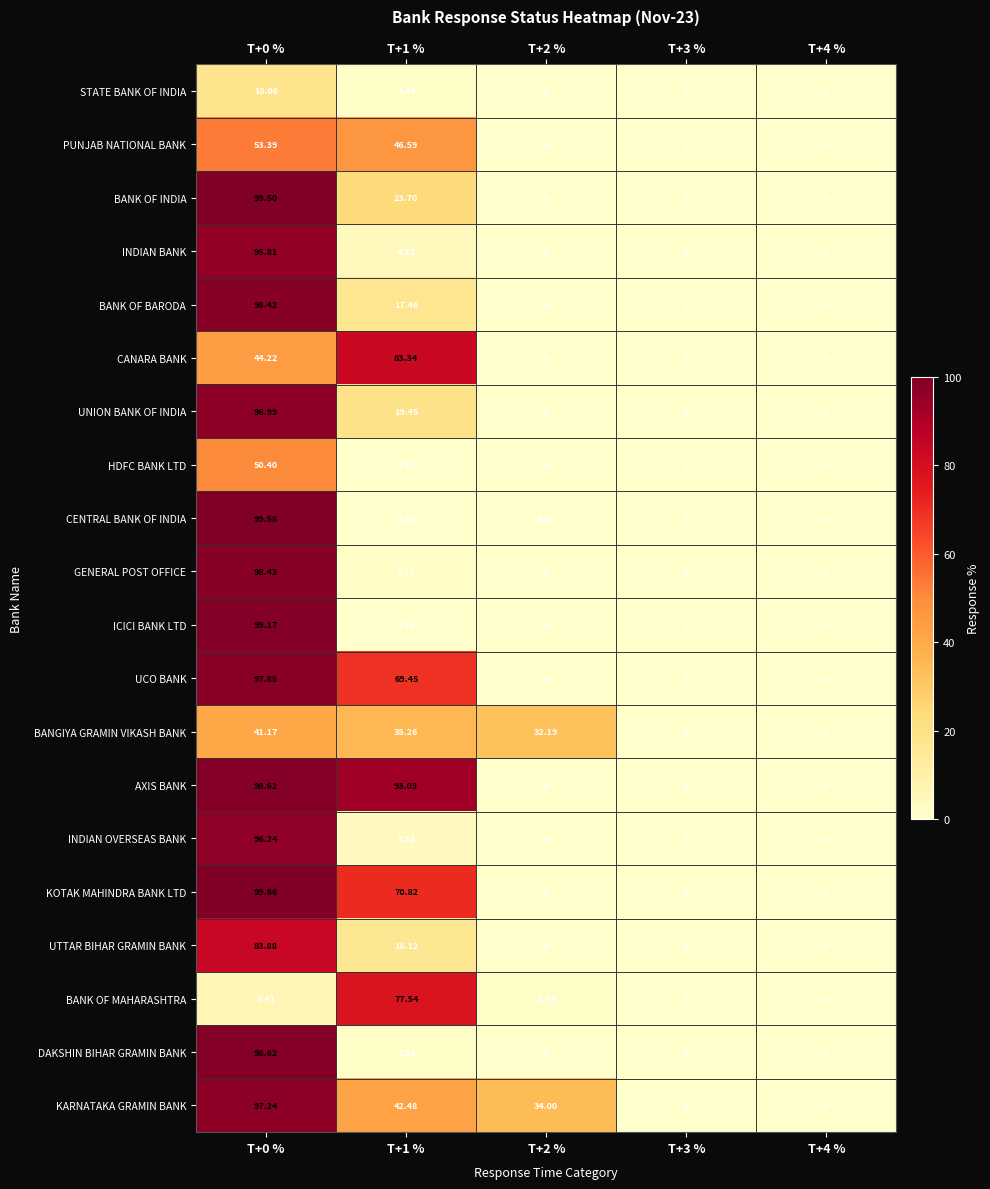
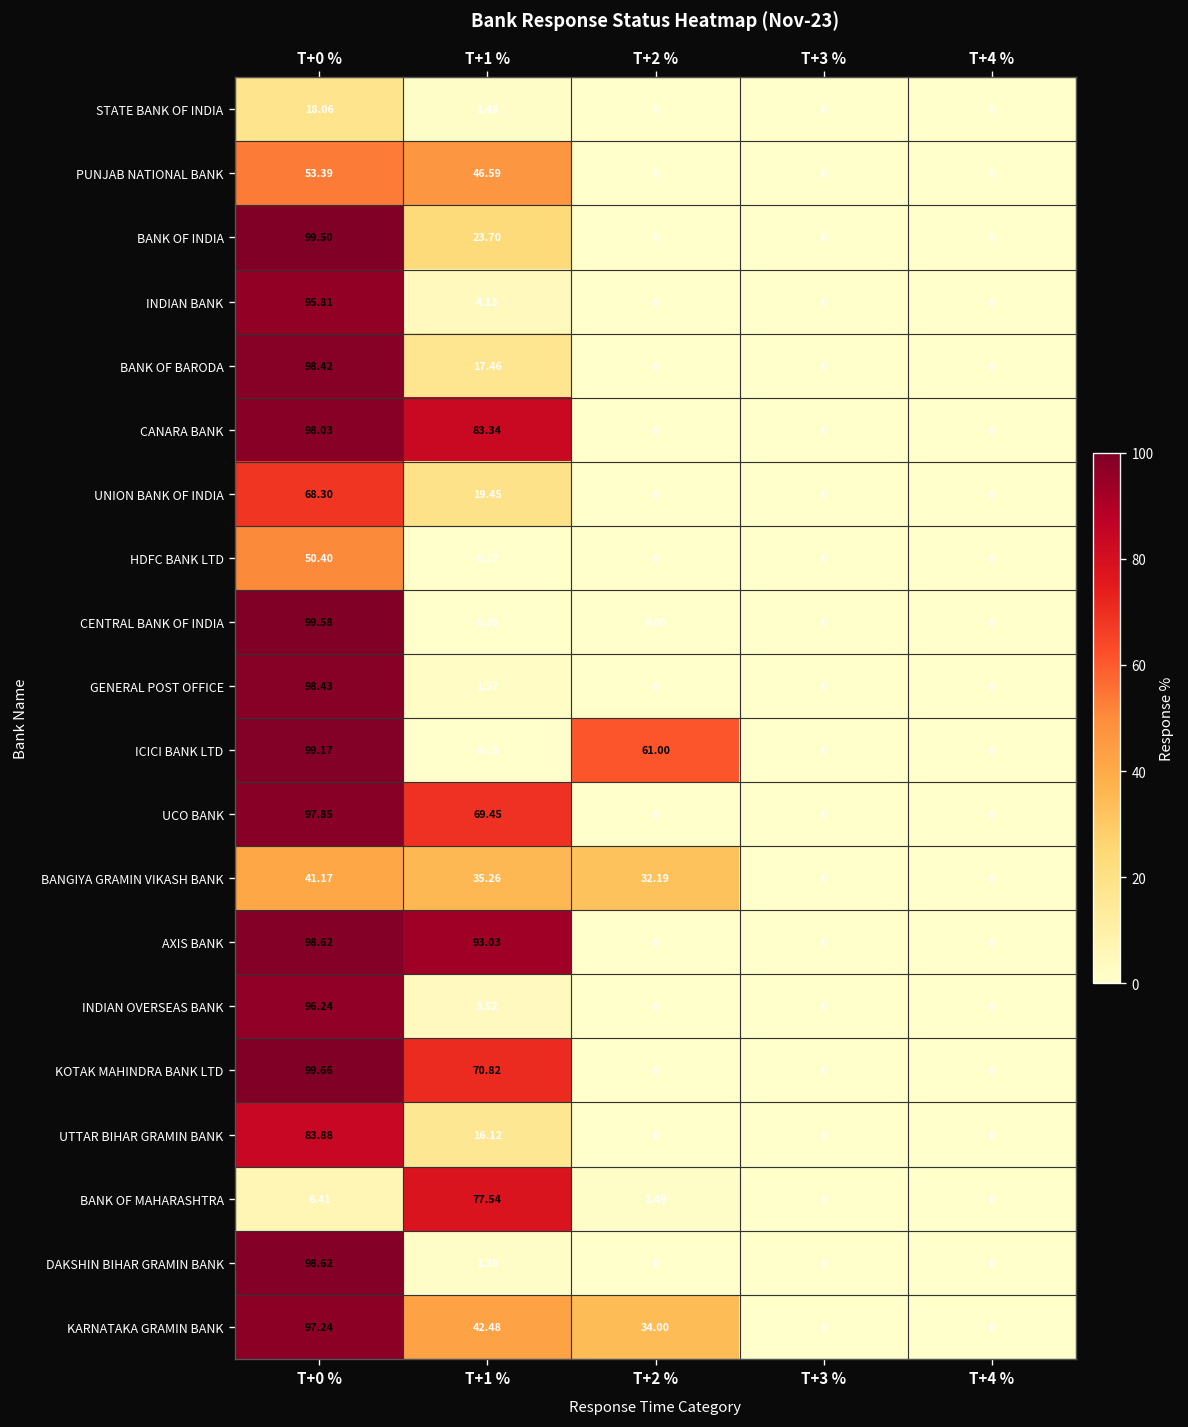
CANARA BANK, T+0 %: 44.22 -> 98.03
UNION BANK OF INDIA, T+0 %: 96.99 -> 68.30
ICICI BANK LTD, T+2 %: 0 -> 61.00
